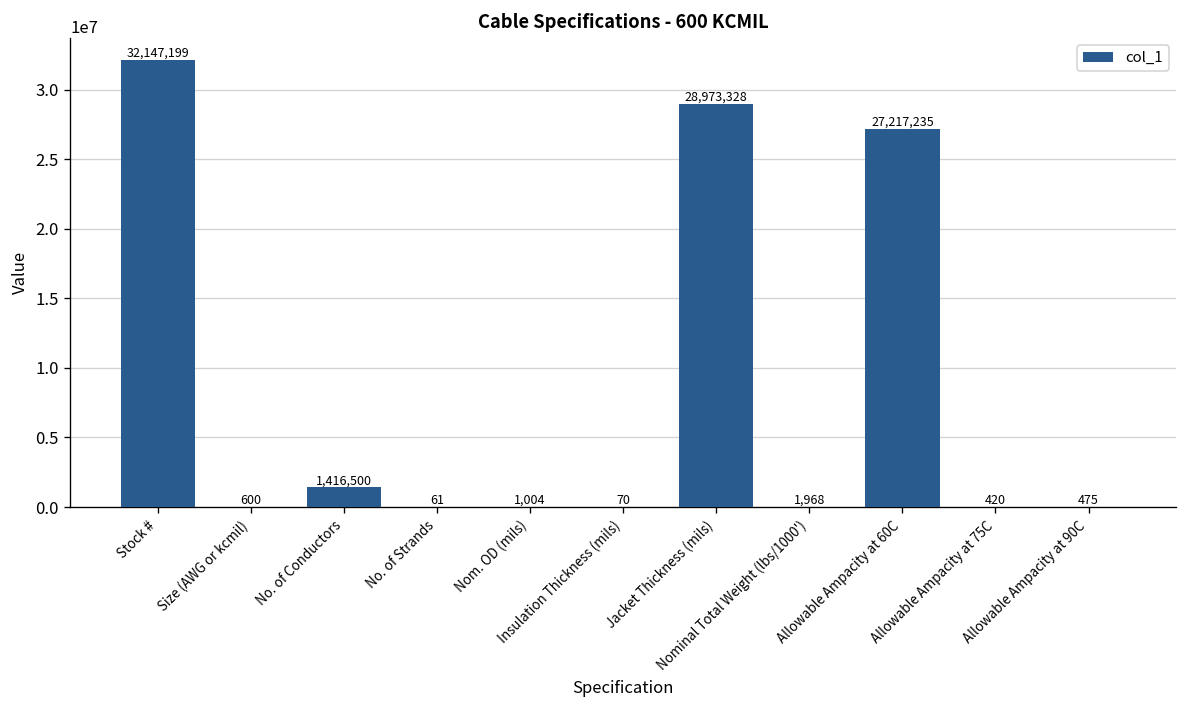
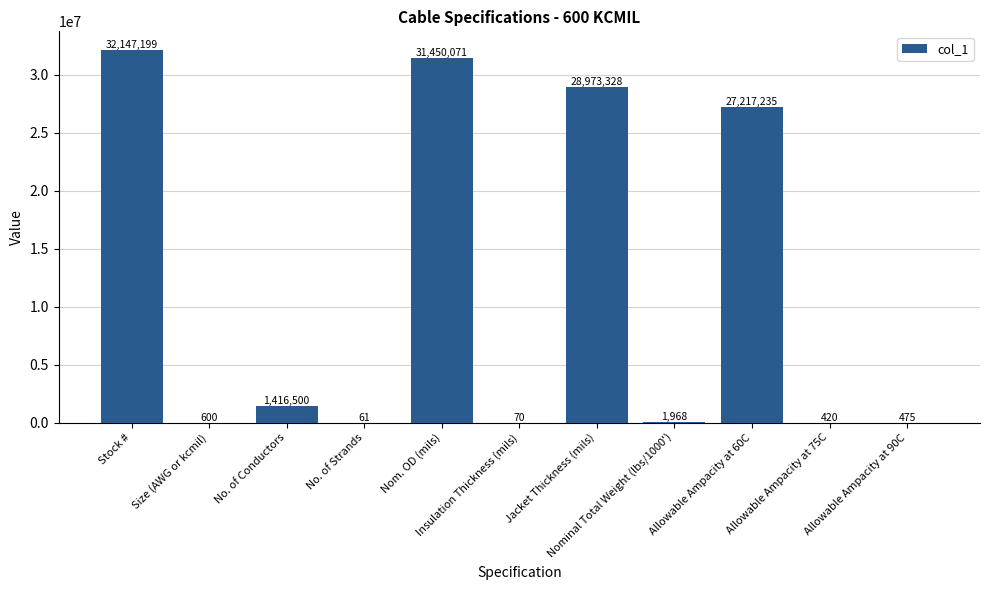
Nom. OD (mils): 1,004 -> 31,450,071
